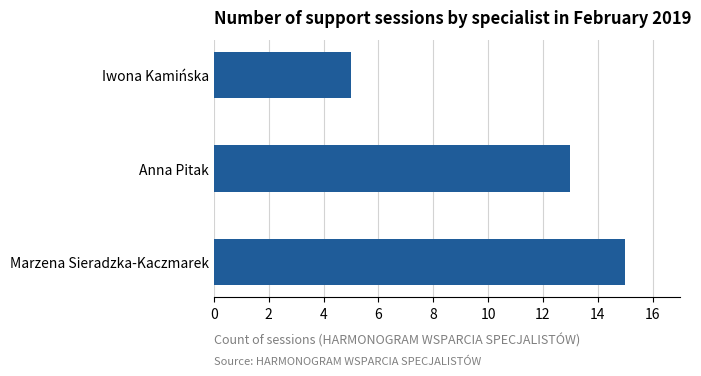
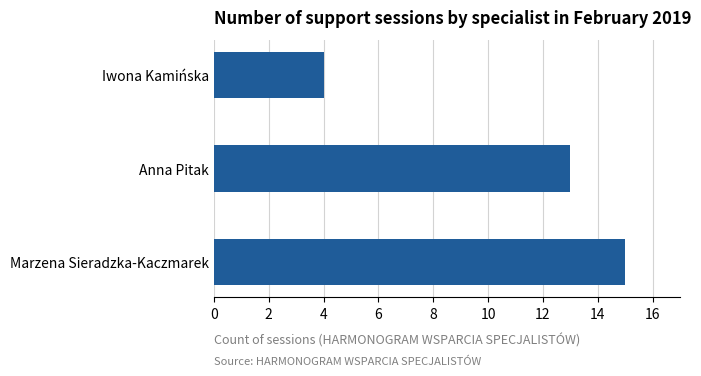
Iwona Kamińska: 5 -> 4
